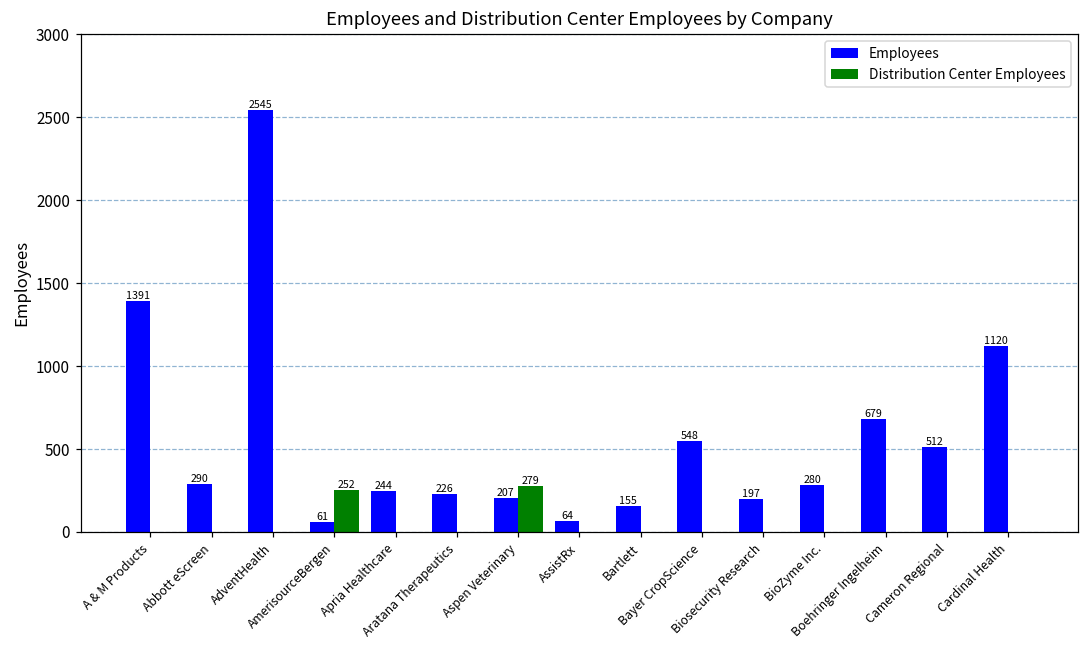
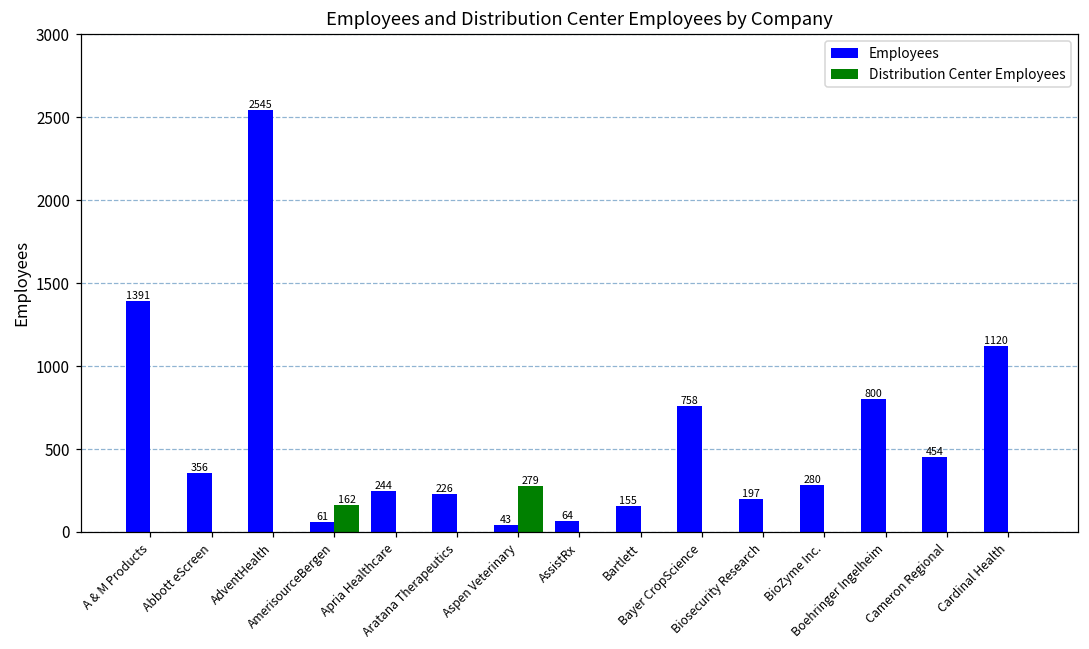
Employees, Abbott eScreen: 290 -> 356
Distribution Center Employees, AmerisourceBergen: 252 -> 162
Employees, Aspen Veterinary: 207 -> 43
Employees, Bayer CropScience: 548 -> 758
Employees, Boehringer Ingelheim: 679 -> 800
Employees, Cameron Regional: 512 -> 454
